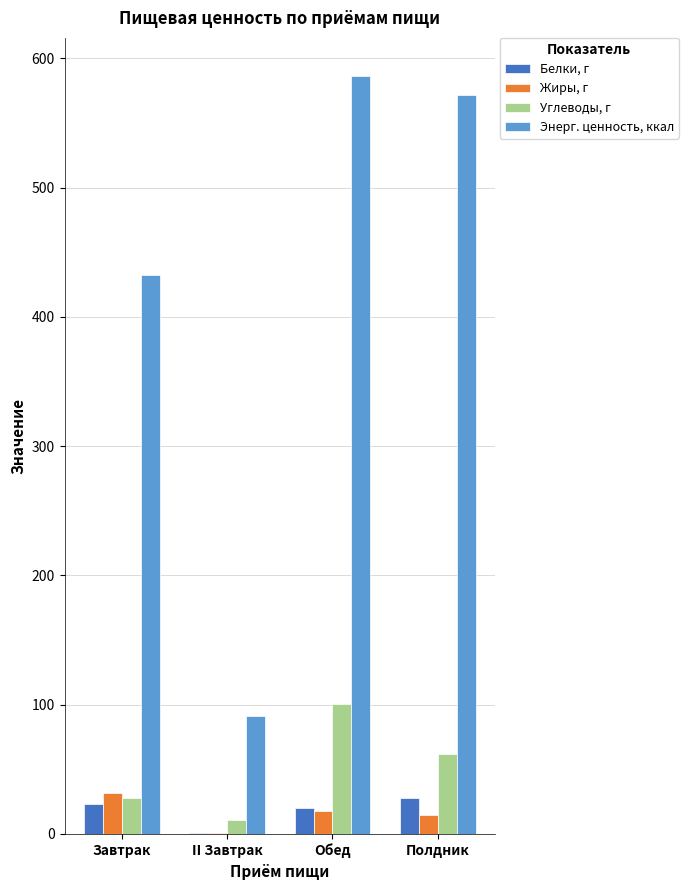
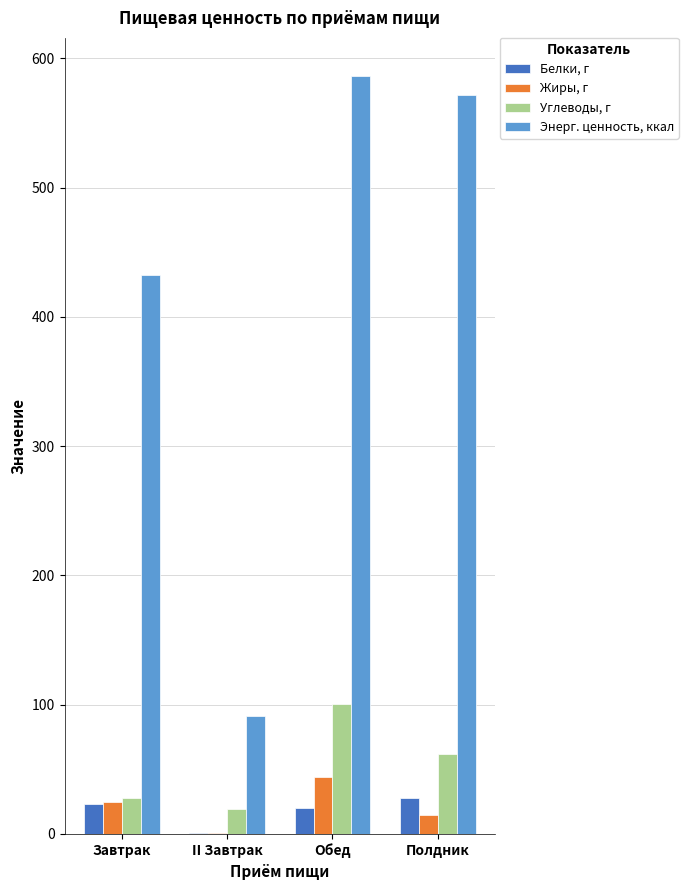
Жиры, г, Завтрак: 32 -> 25
Углеводы, г, II Завтрак: 11 -> 19
Жиры, г, Обед: 18 -> 44
